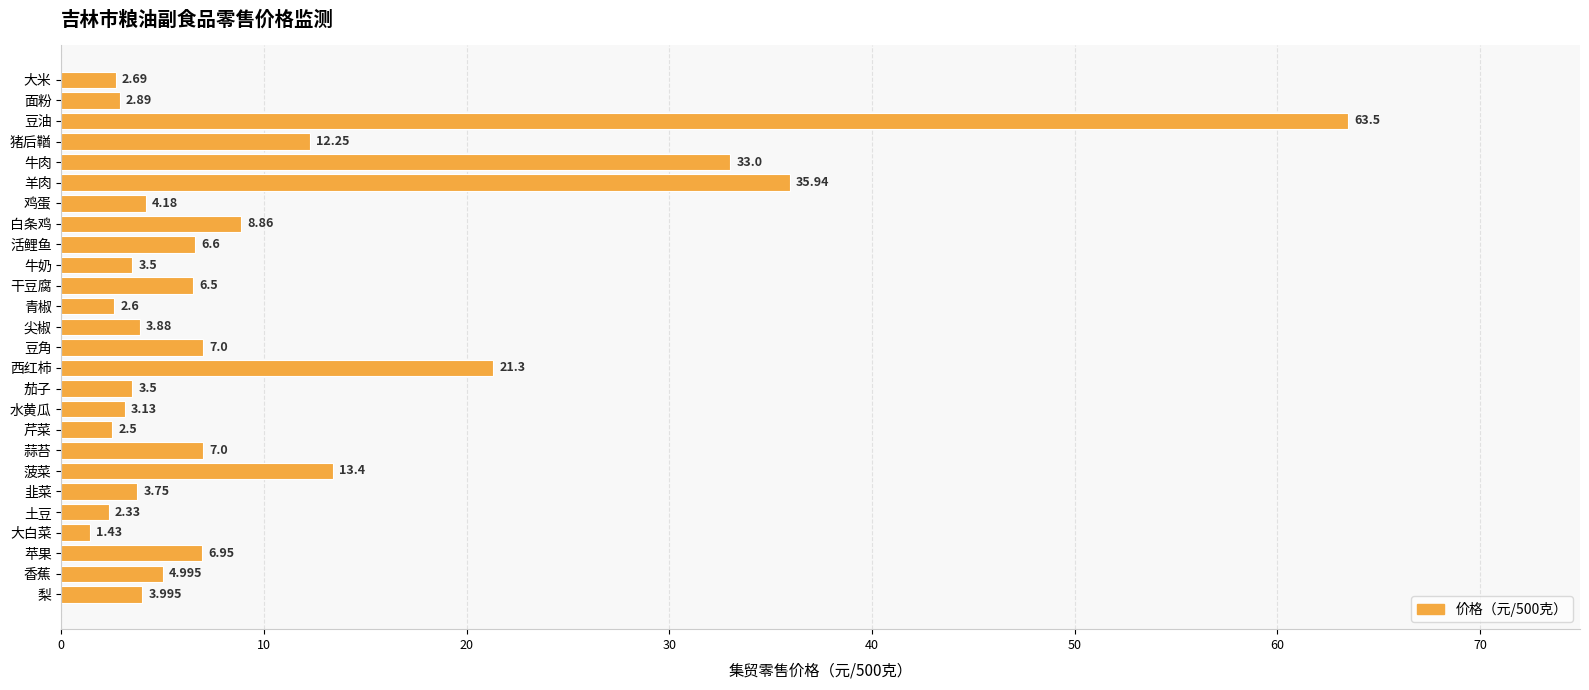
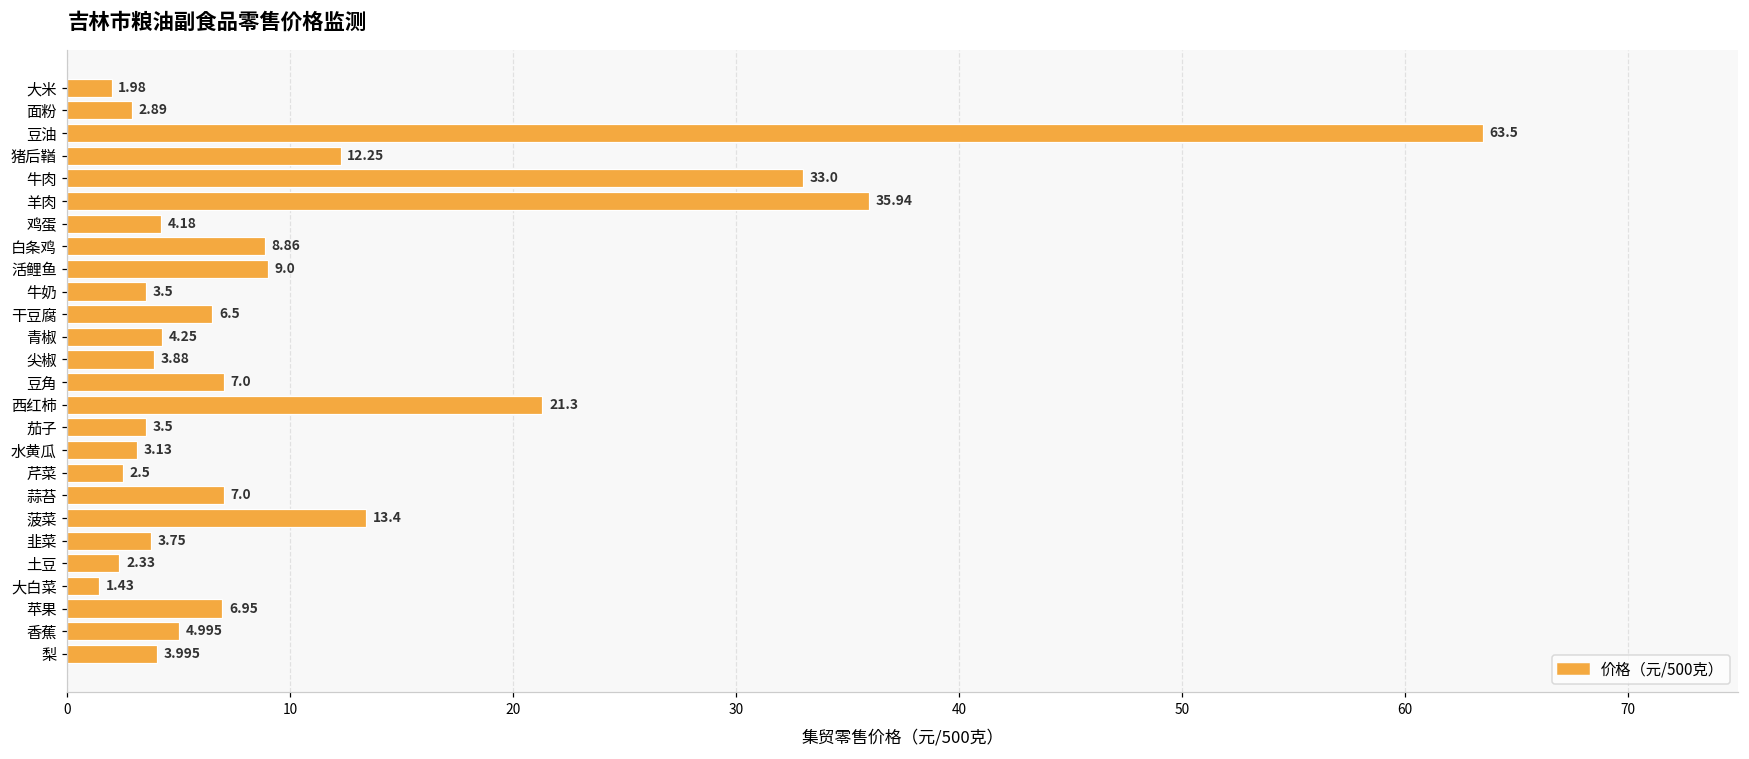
大米: 2.69 -> 1.98
活鲤鱼: 6.6 -> 9.0
青椒: 2.6 -> 4.25
